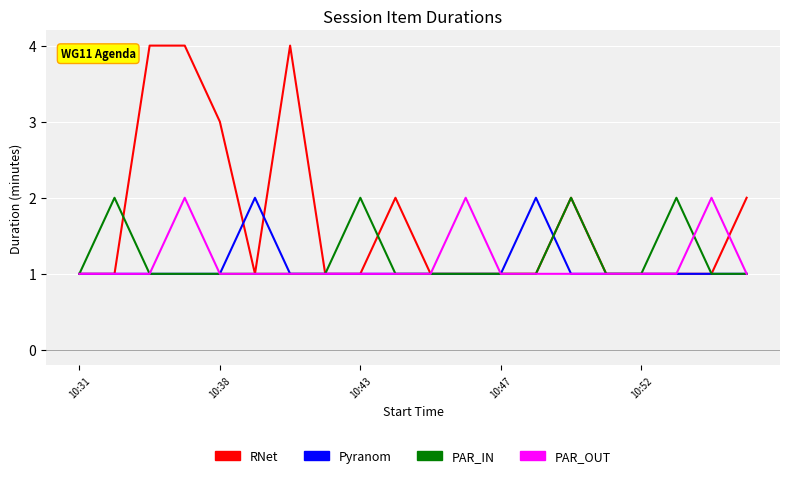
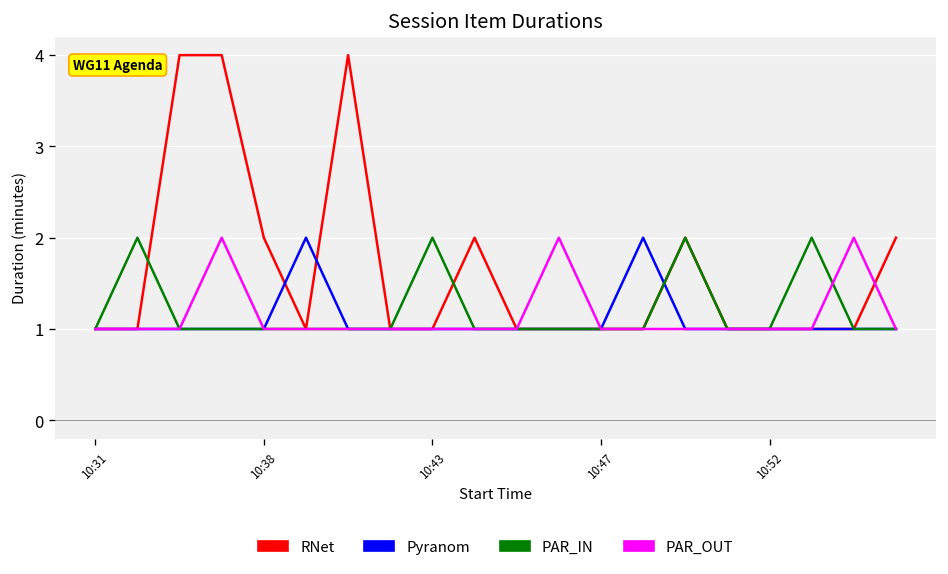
RNet, 10:38: 3 -> 2
